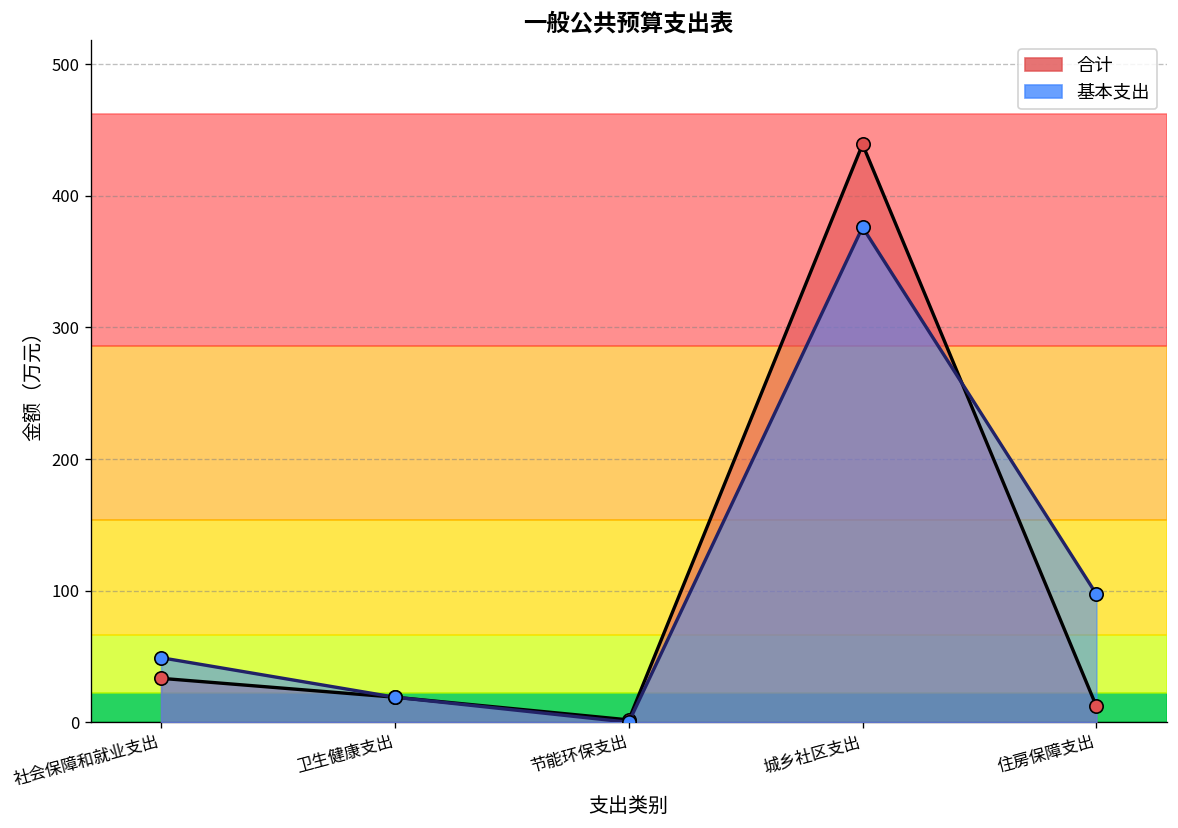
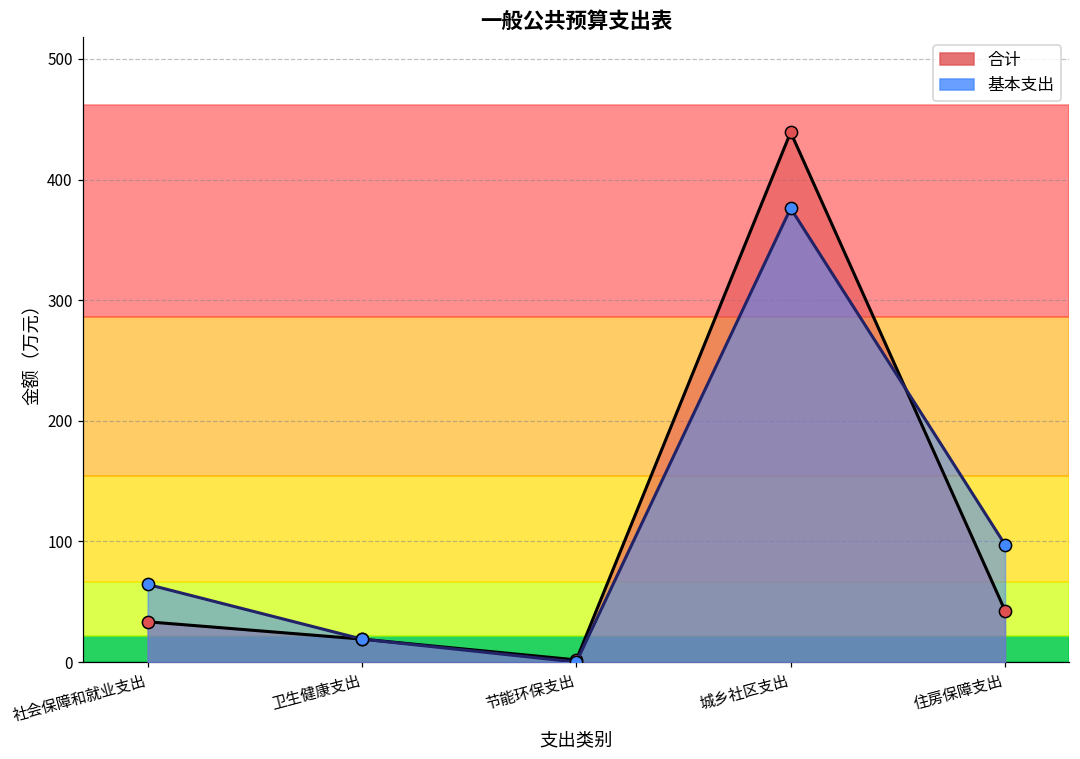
基本支出, 社会保障和就业支出: 49 -> 64
合计, 住房保障支出: 12 -> 43
